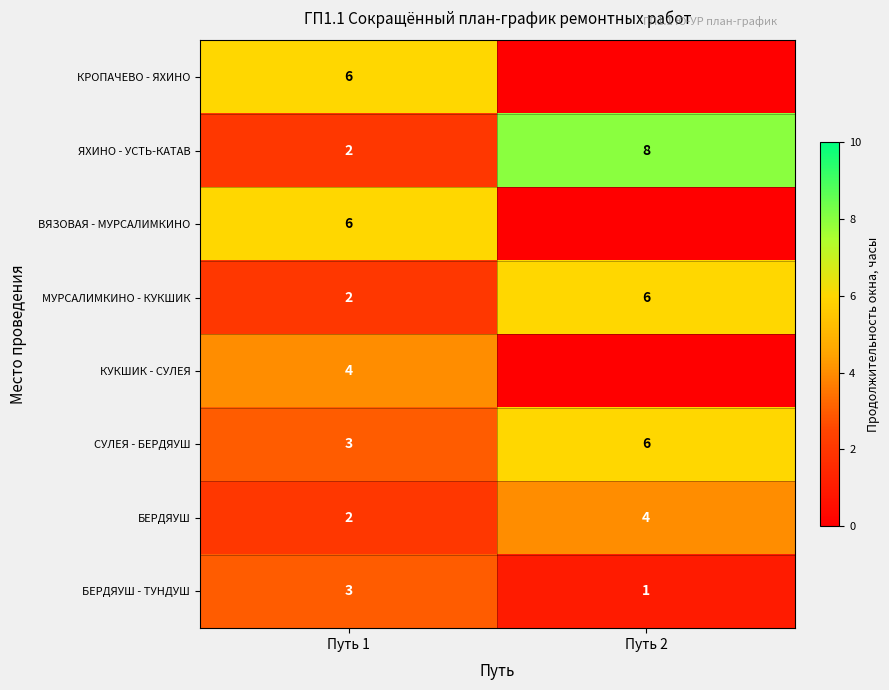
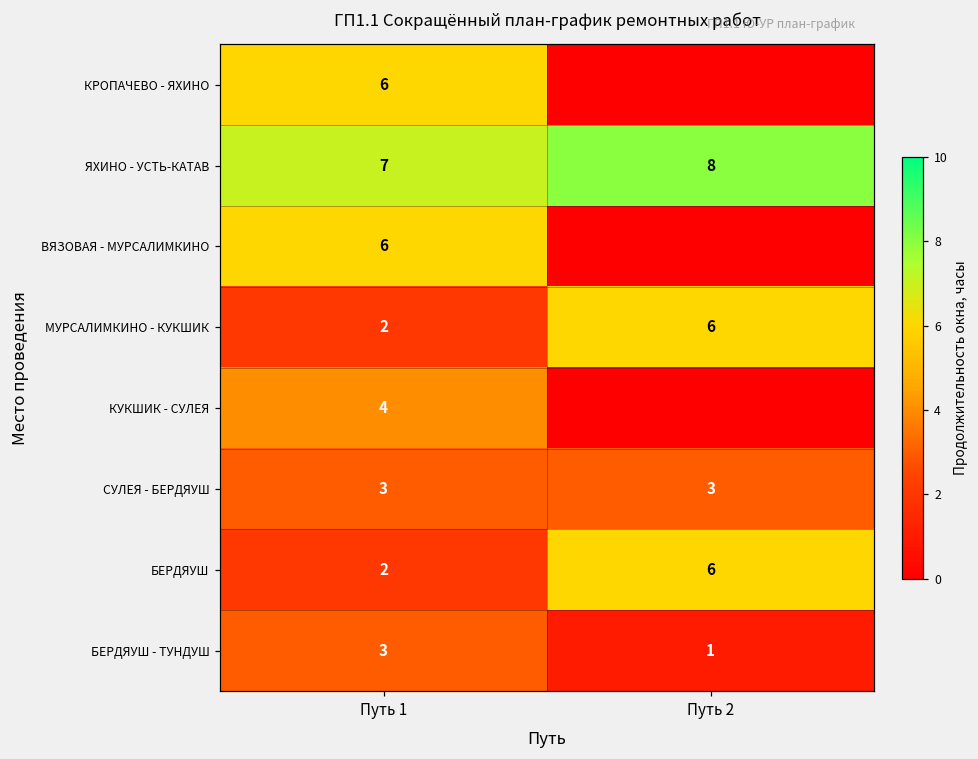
ЯХИНО - УСТЬ-КАТАВ, Путь 1: 2 -> 7
СУЛЕЯ - БЕРДЯУШ, Путь 2: 6 -> 3
БЕРДЯУШ, Путь 2: 4 -> 6
